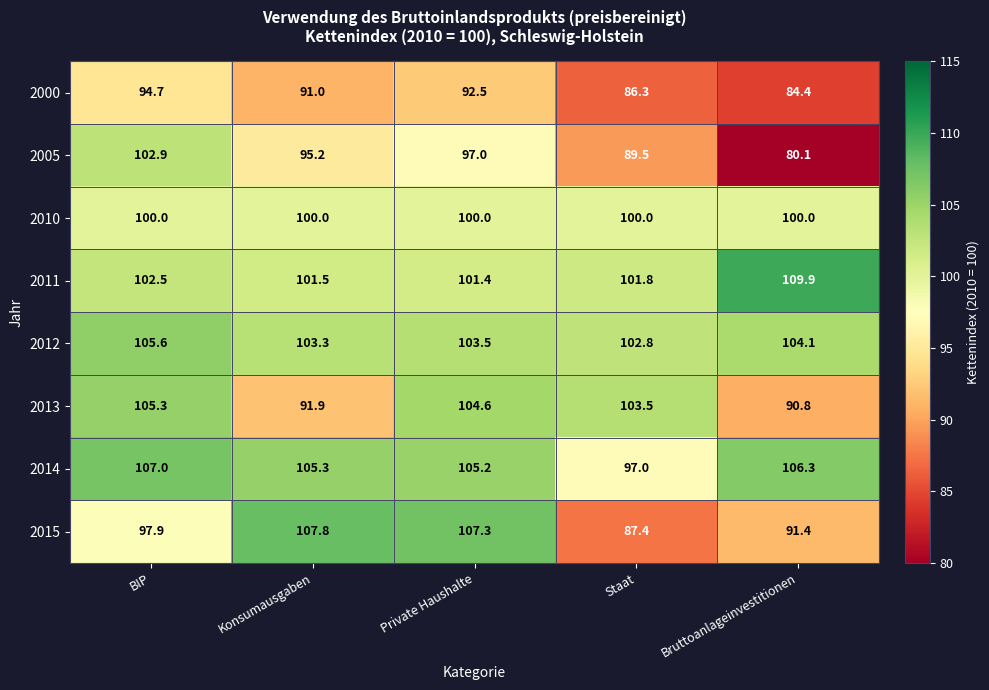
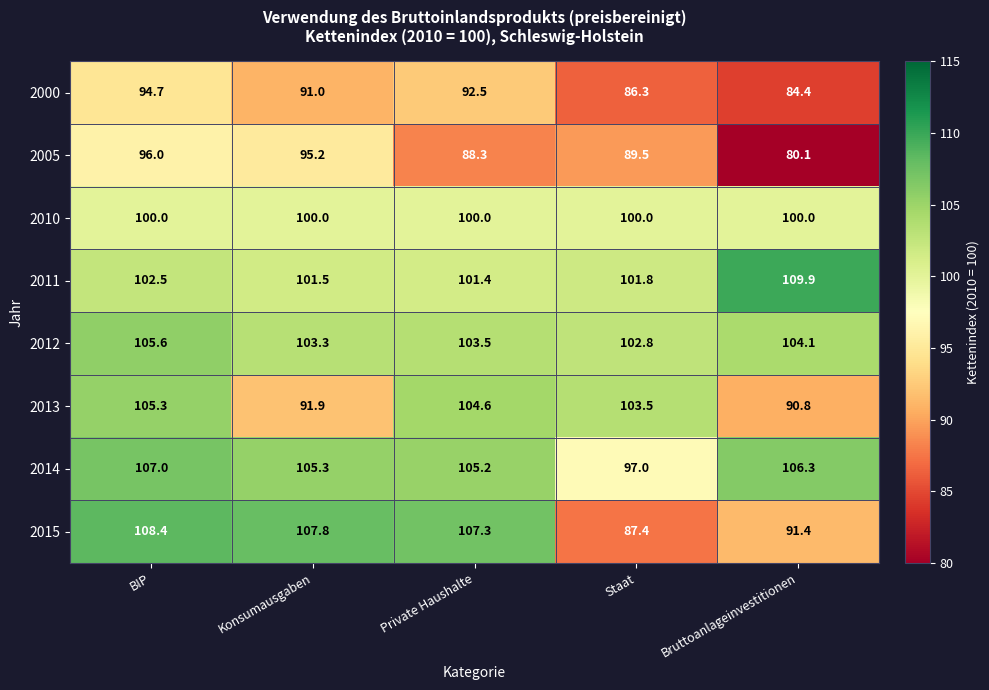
2005, BIP: 102.9 -> 96.0
2005, Private Haushalte: 97.0 -> 88.3
2015, BIP: 97.9 -> 108.4
